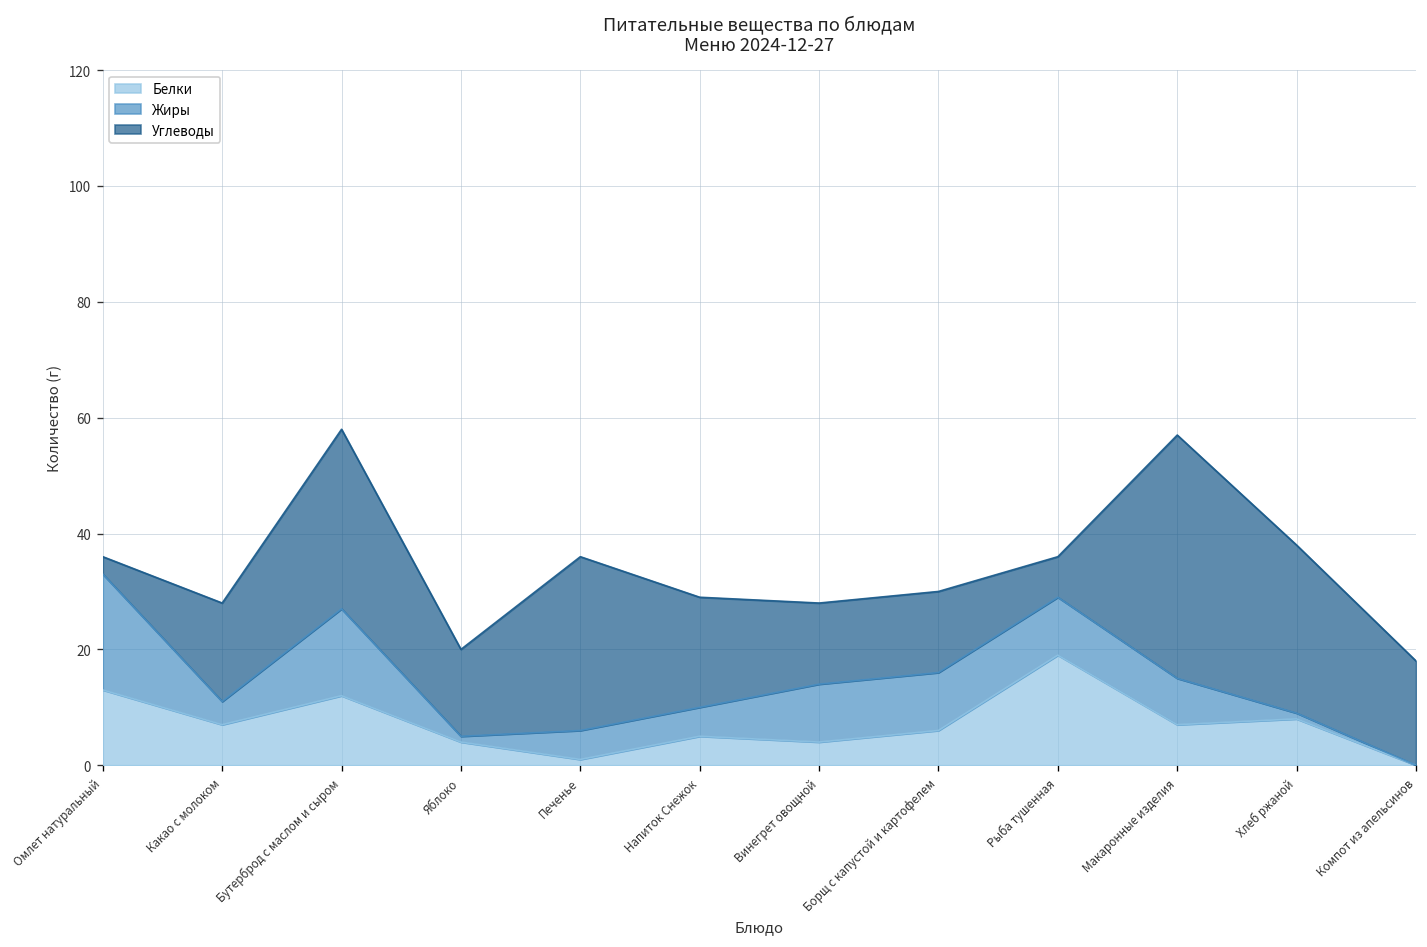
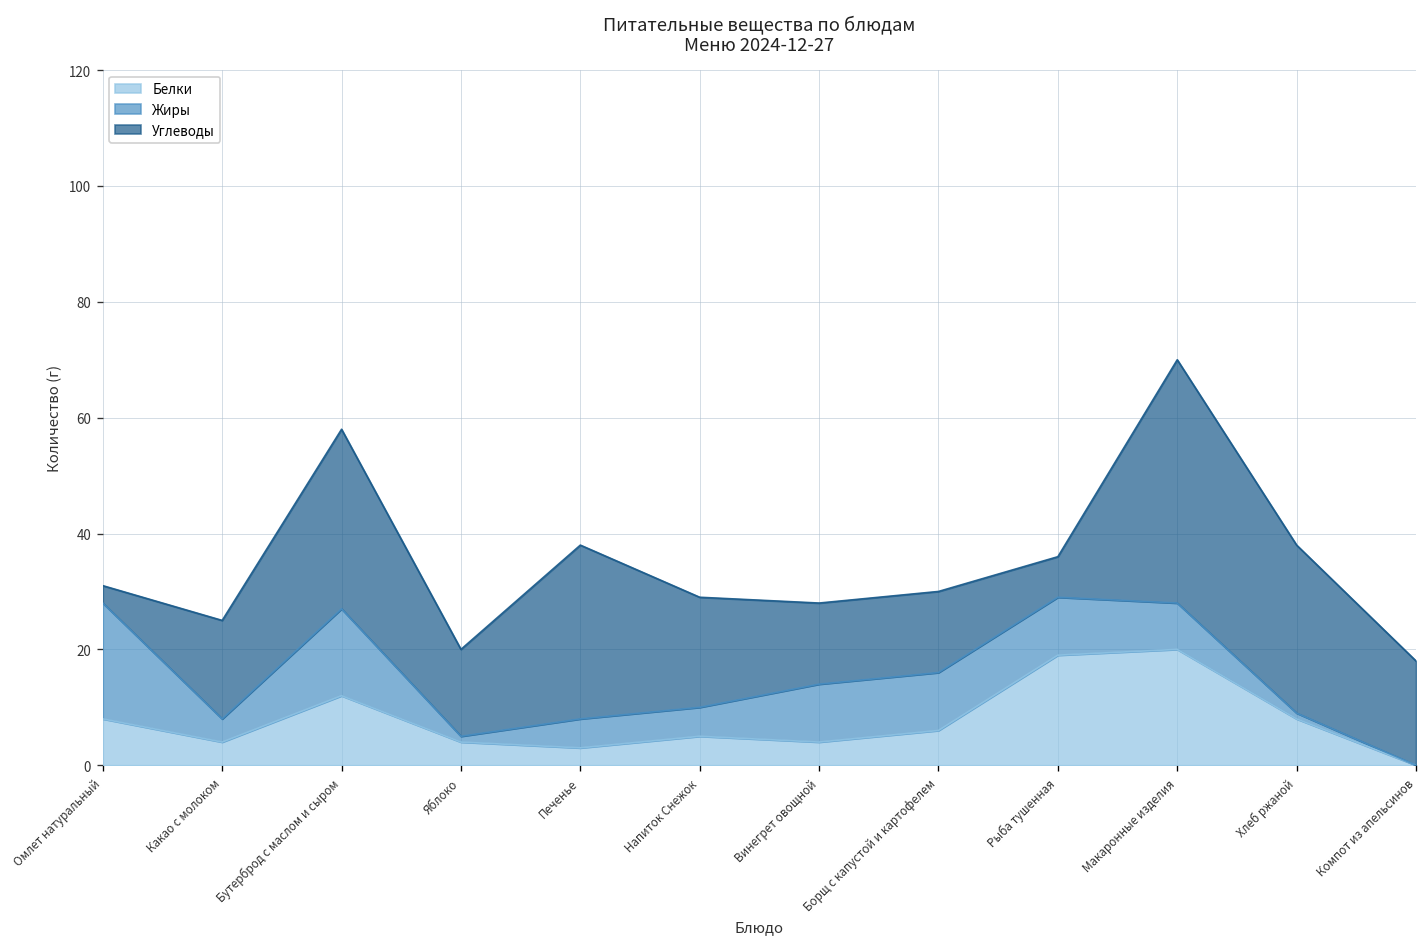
Белки, Омлет натуральный: 13 -> 8
Белки, Какао с молоком: 7 -> 4
Белки, Печенье: 1 -> 3
Белки, Макаронные изделия: 7 -> 20
